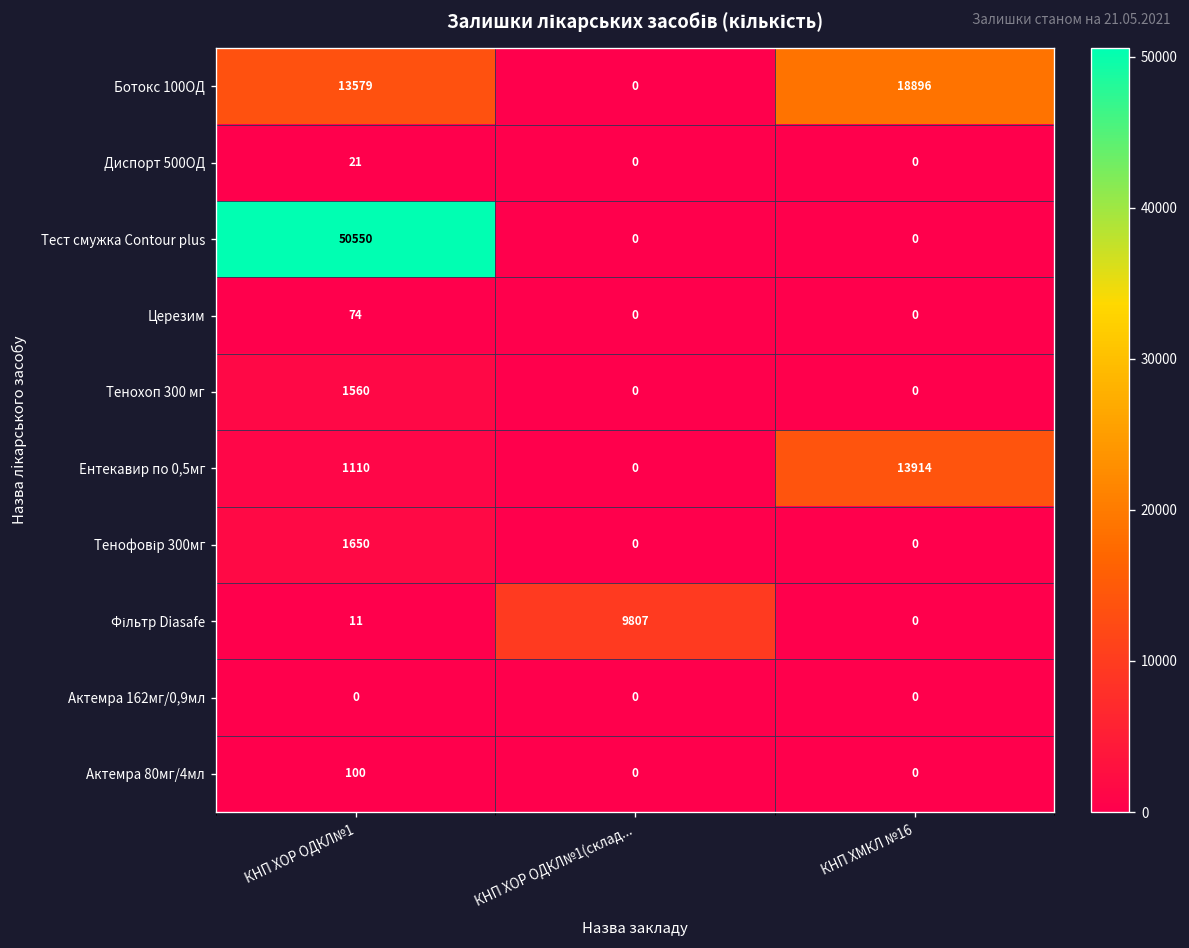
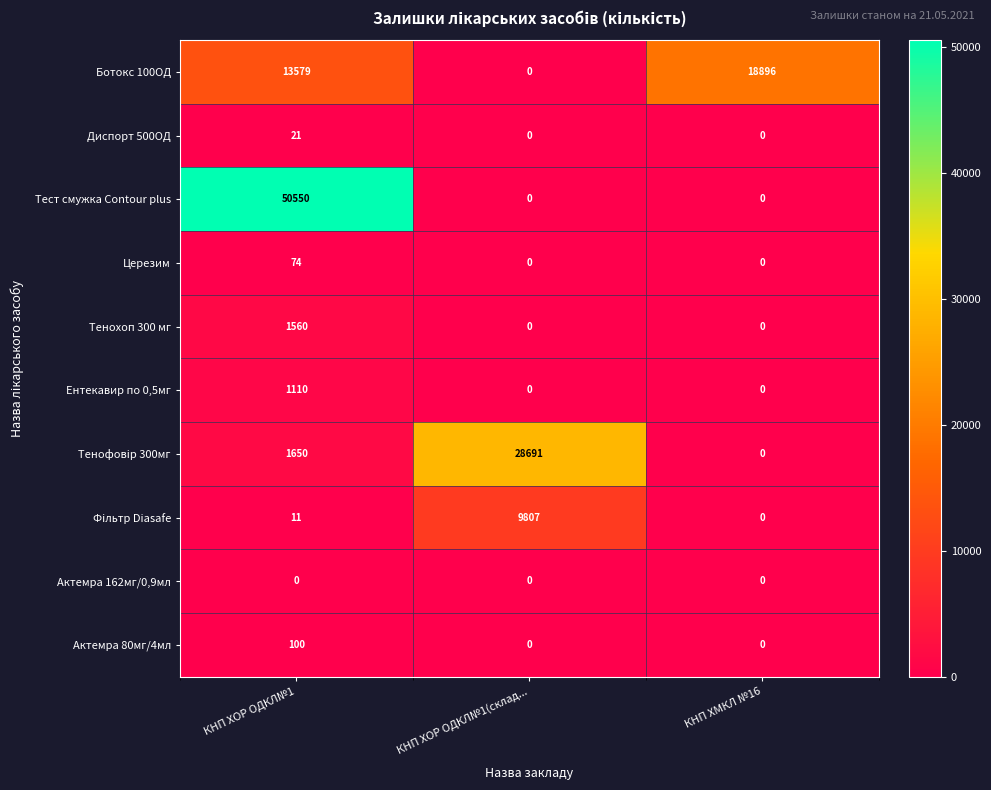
Ентекавир по 0,5мг, КНП ХМКЛ №16: 13914 -> 0
Тенофовір 300мг, КНП ХОР ОДКЛ№1(склад...: 0 -> 28691
